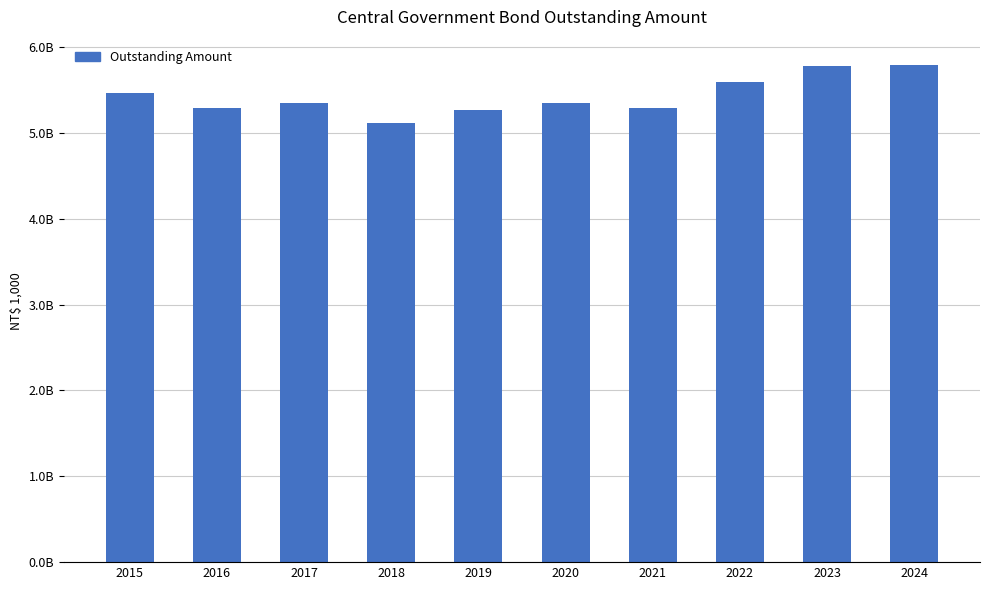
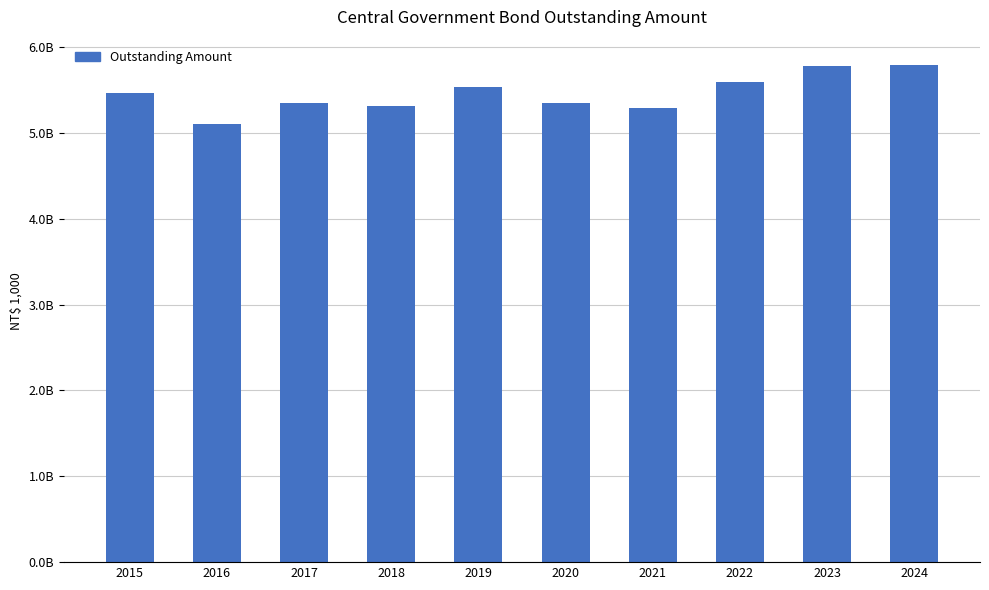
2016: 5300000000 -> 5100000000
2018: 5100000000 -> 5300000000
2019: 5300000000 -> 5500000000
